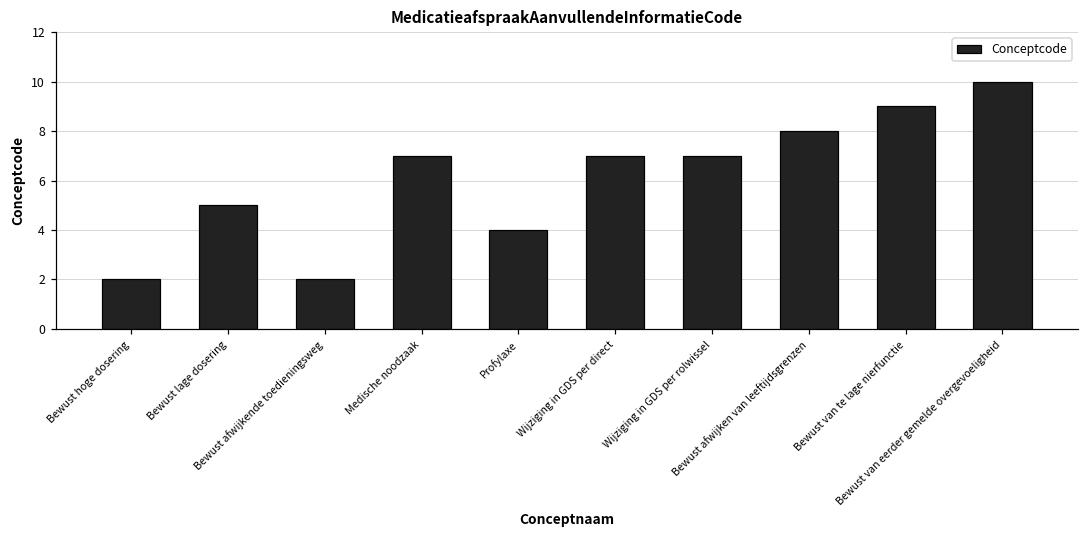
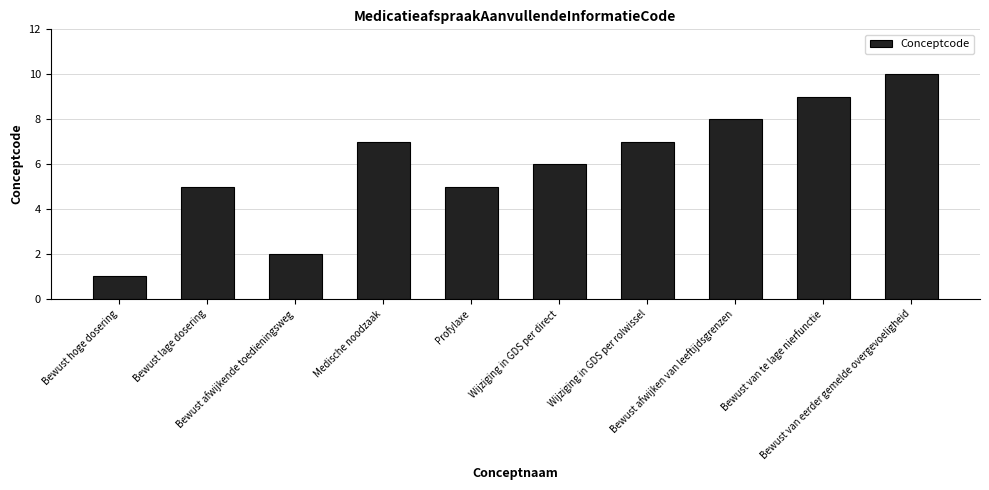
Bewust hoge dosering: 2 -> 1
Profylaxe: 4 -> 5
Wijziging in GDS per direct: 7 -> 6
